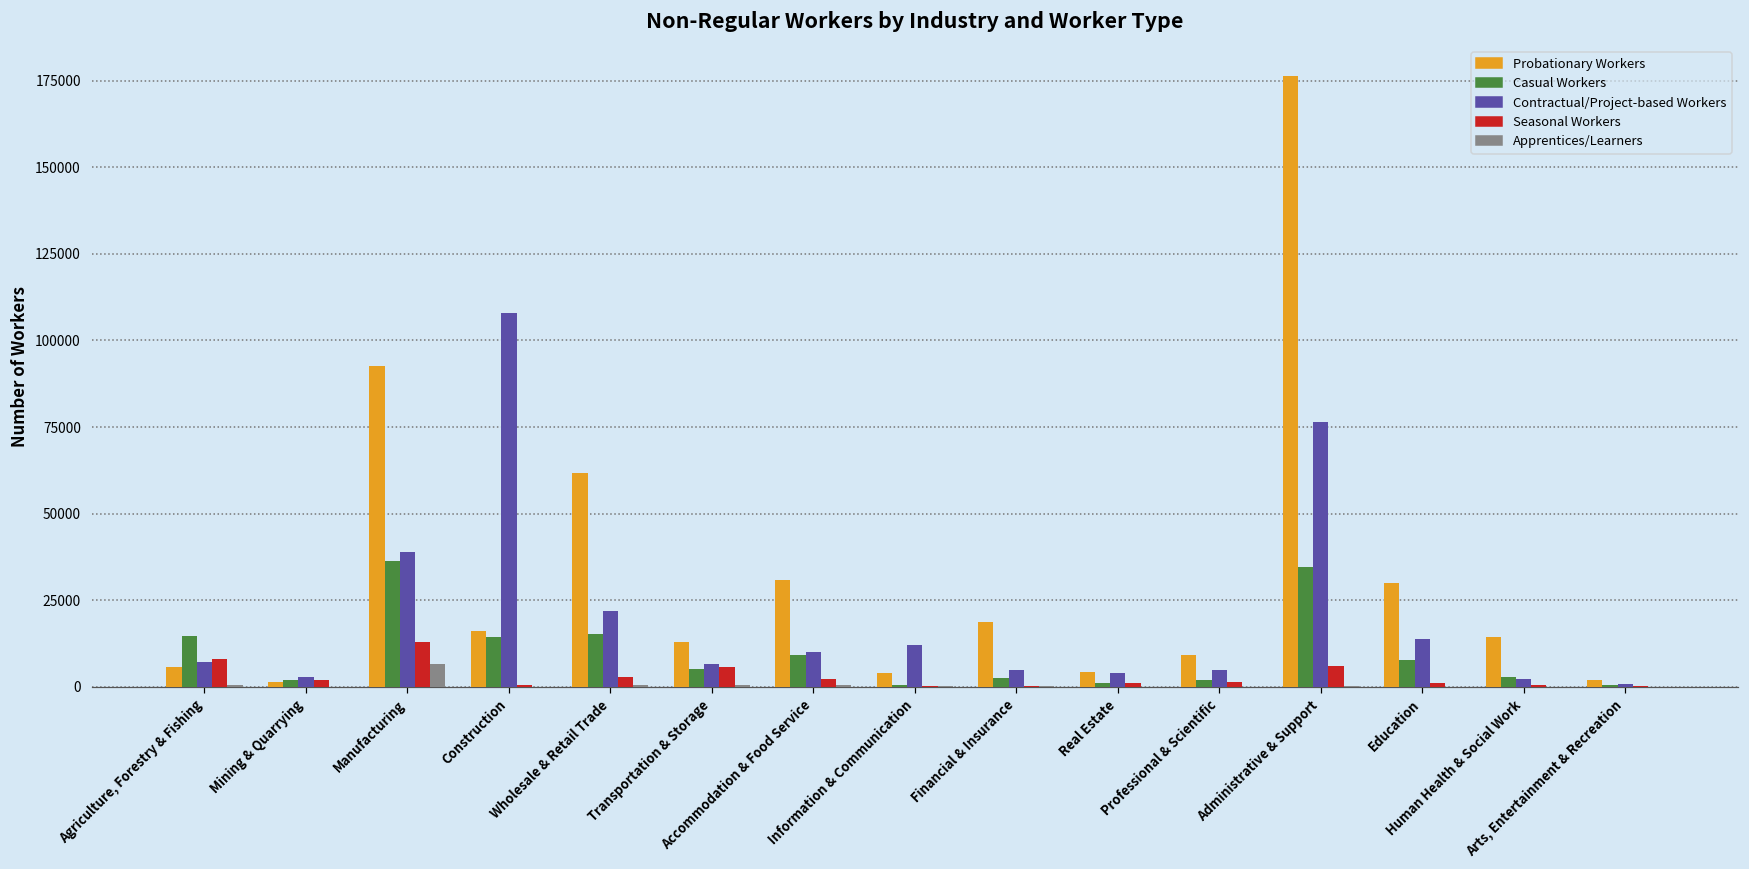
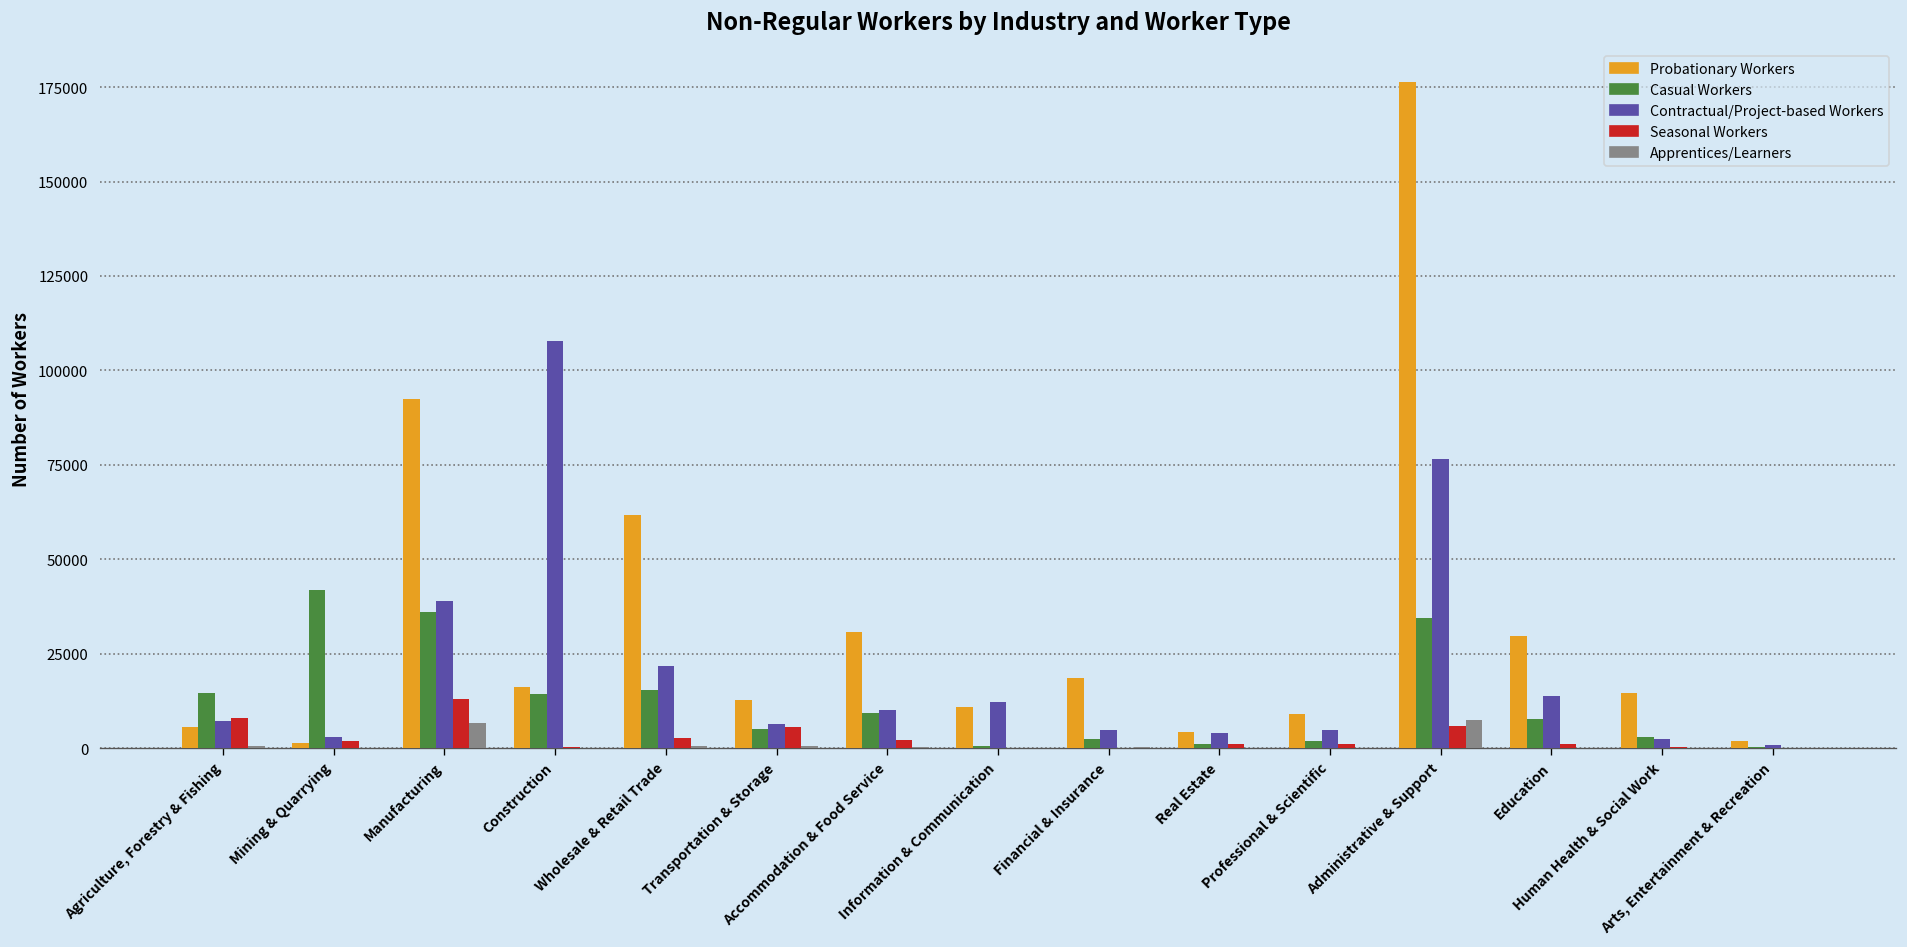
Casual Workers, Mining & Quarrying: 2000 -> 42000
Probationary Workers, Information & Communication: 4000 -> 11000
Apprentices/Learners, Administrative & Support: 0 -> 7000
